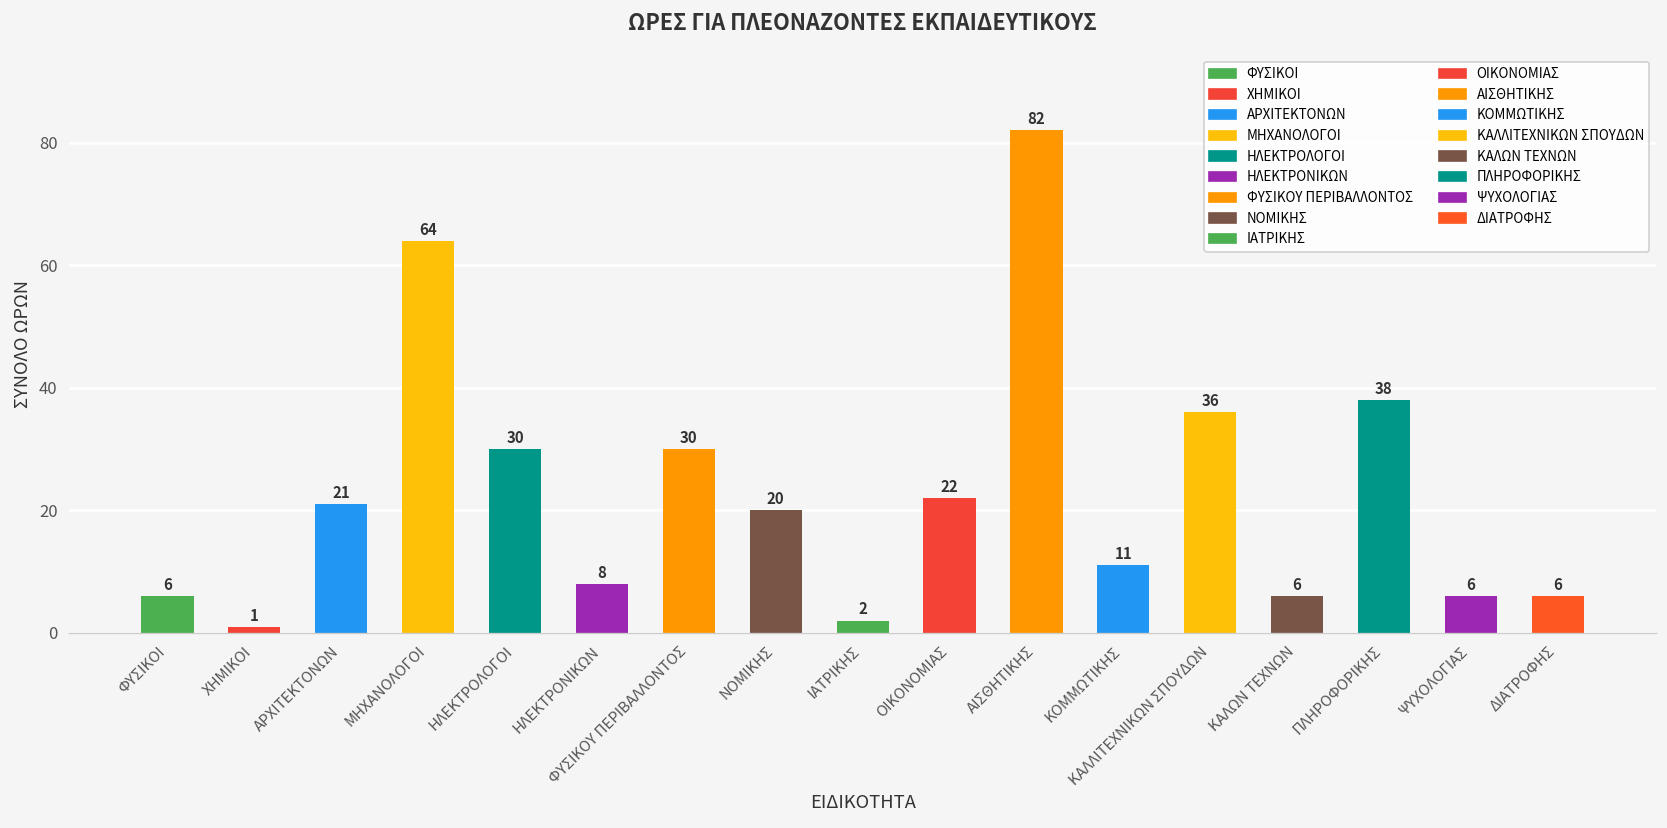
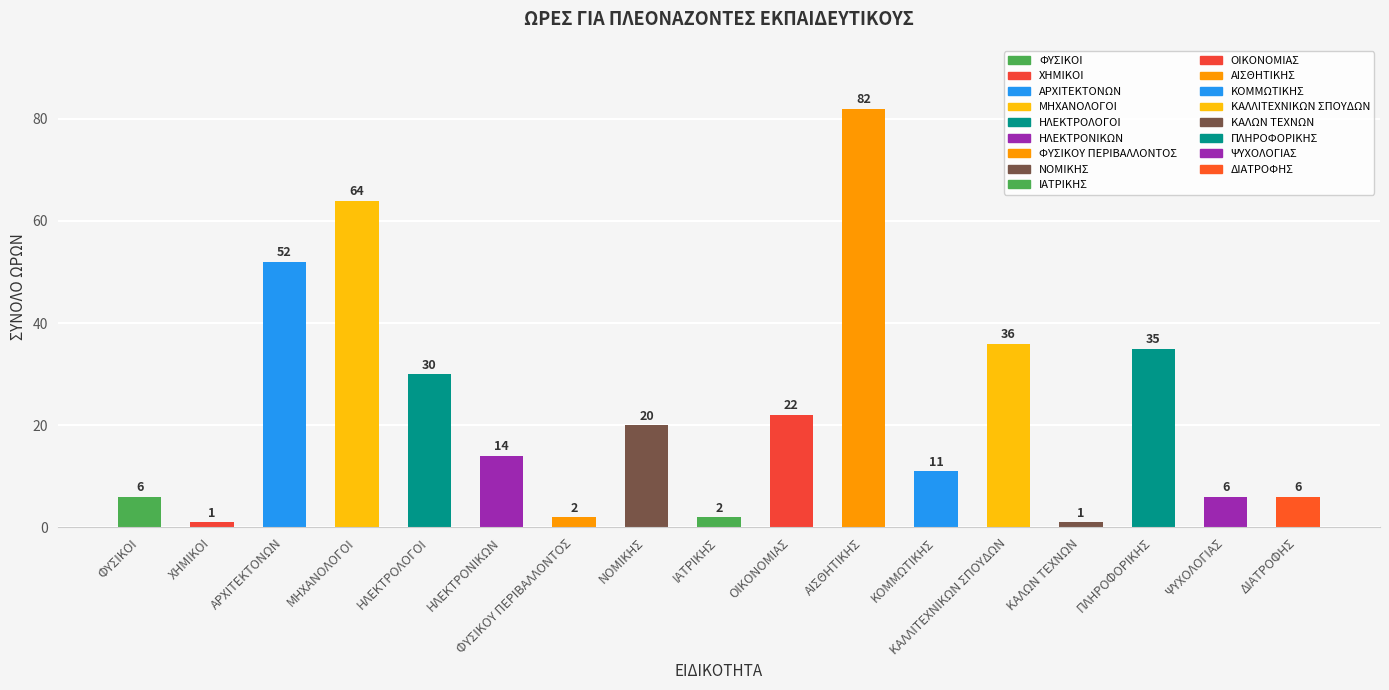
ΑΡΧΙΤΕΚΤΟΝΩΝ: 21 -> 52
ΗΛΕΚΤΡΟΝΙΚΩΝ: 8 -> 14
ΦΥΣΙΚΟΥ ΠΕΡΙΒΑΛΛΟΝΤΟΣ: 30 -> 2
ΚΑΛΩΝ ΤΕΧΝΩΝ: 6 -> 1
ΠΛΗΡΟΦΟΡΙΚΗΣ: 38 -> 35
